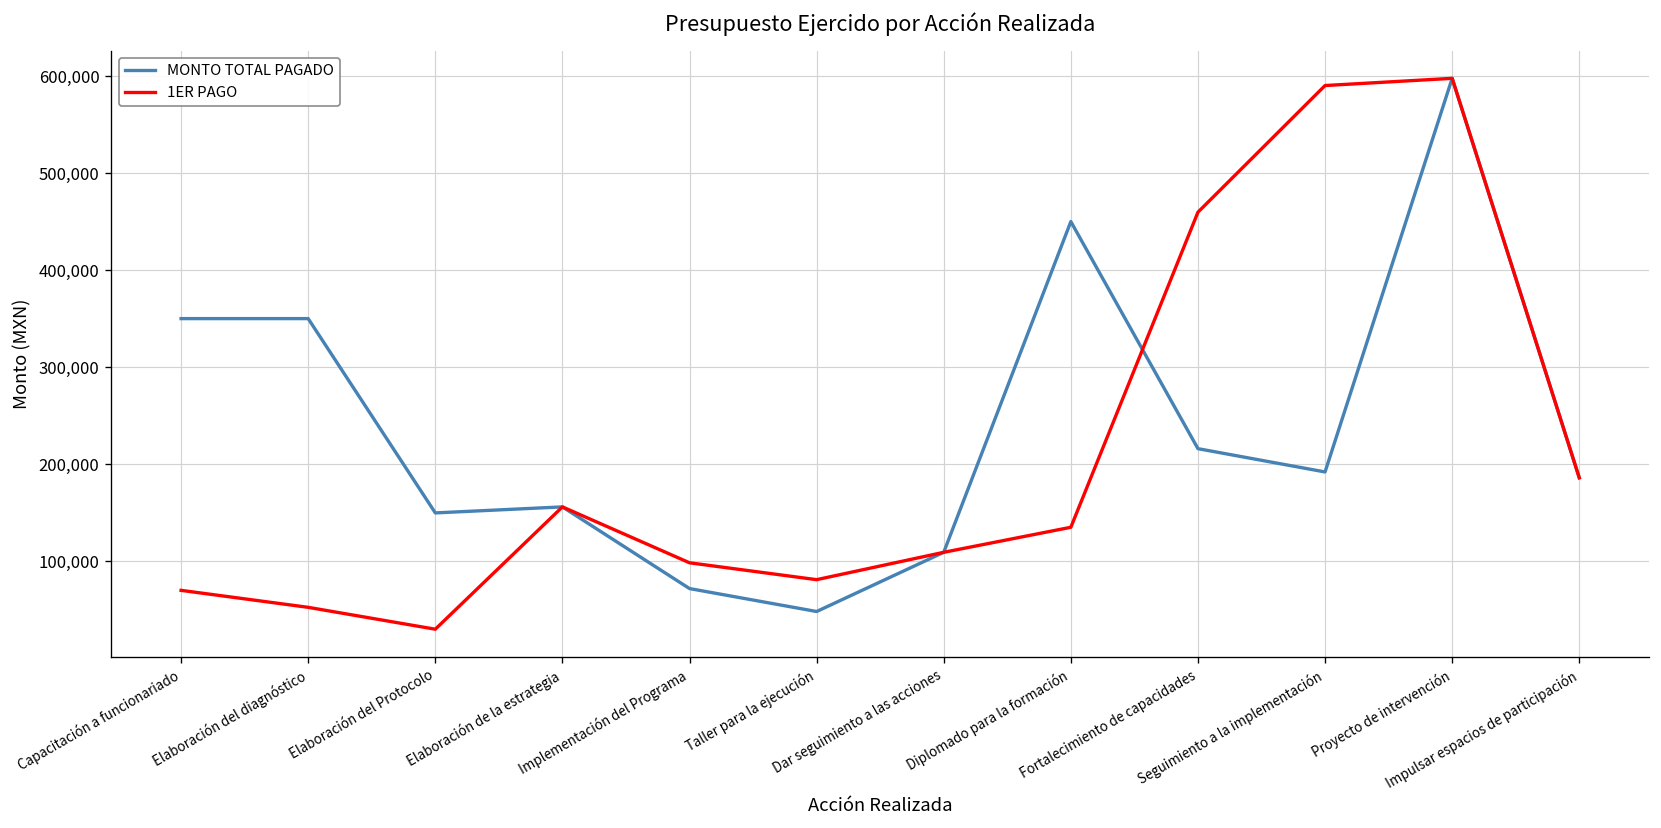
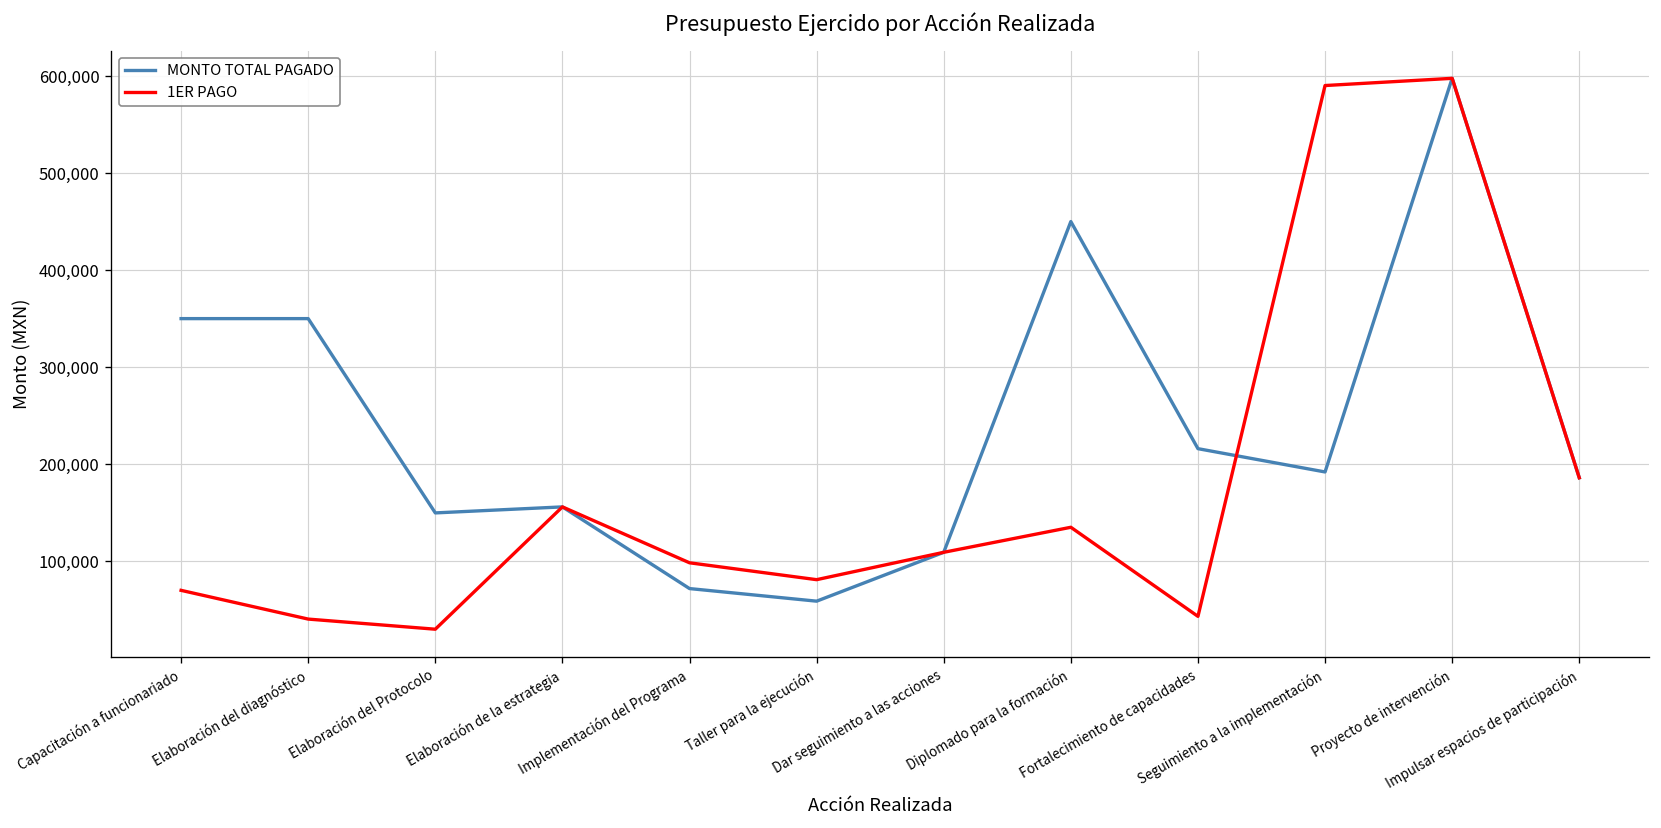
1ER PAGO, Elaboración del diagnóstico: 50,000 -> 40,000
MONTO TOTAL PAGADO, Taller para la ejecución: 50,000 -> 60,000
1ER PAGO, Fortalecimiento de capacidades: 460,000 -> 40,000
